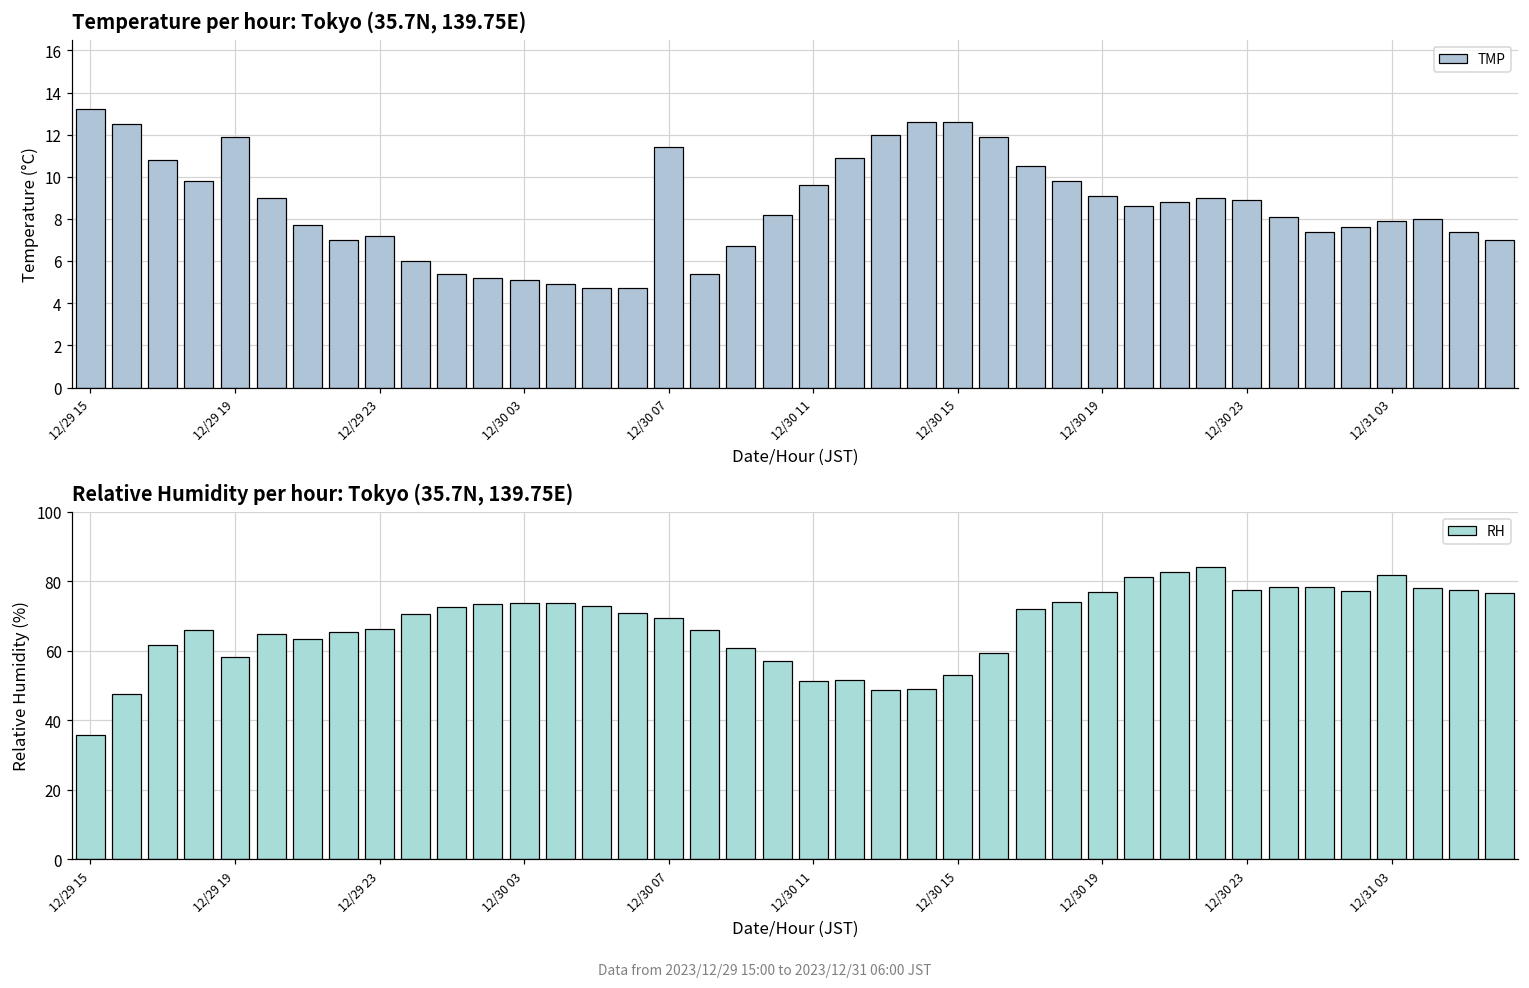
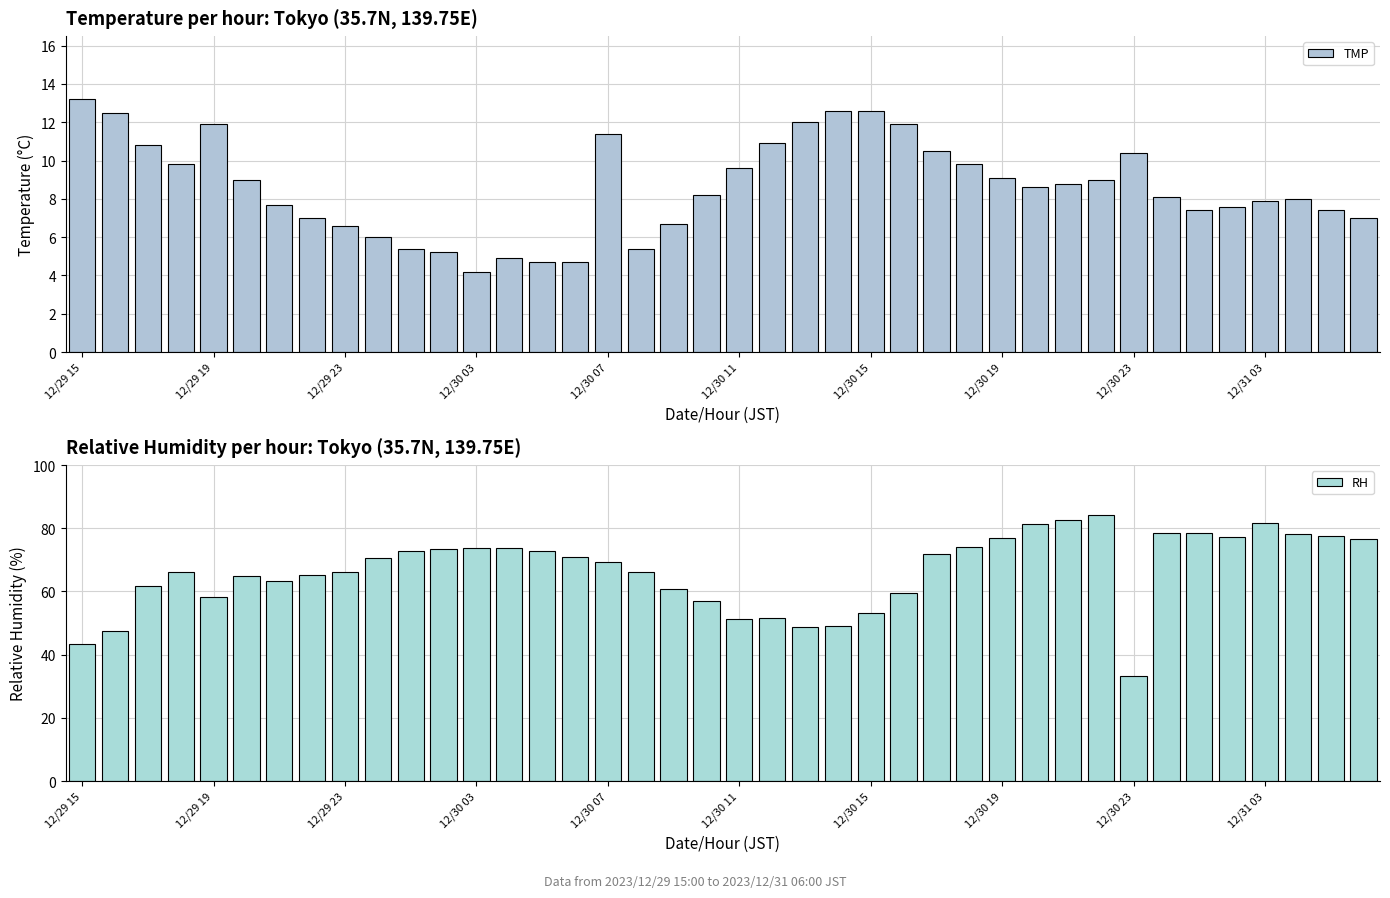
Temperature per hour: Tokyo (35.7N, 139.75E), 12/29 23: 7.2 -> 6.6
Temperature per hour: Tokyo (35.7N, 139.75E), 12/30 03: 5.1 -> 4.2
Temperature per hour: Tokyo (35.7N, 139.75E), 12/30 23: 8.9 -> 10.4
Relative Humidity per hour: Tokyo (35.7N, 139.75E), 12/29 15: 36 -> 43
Relative Humidity per hour: Tokyo (35.7N, 139.75E), 12/30 23: 77 -> 33
